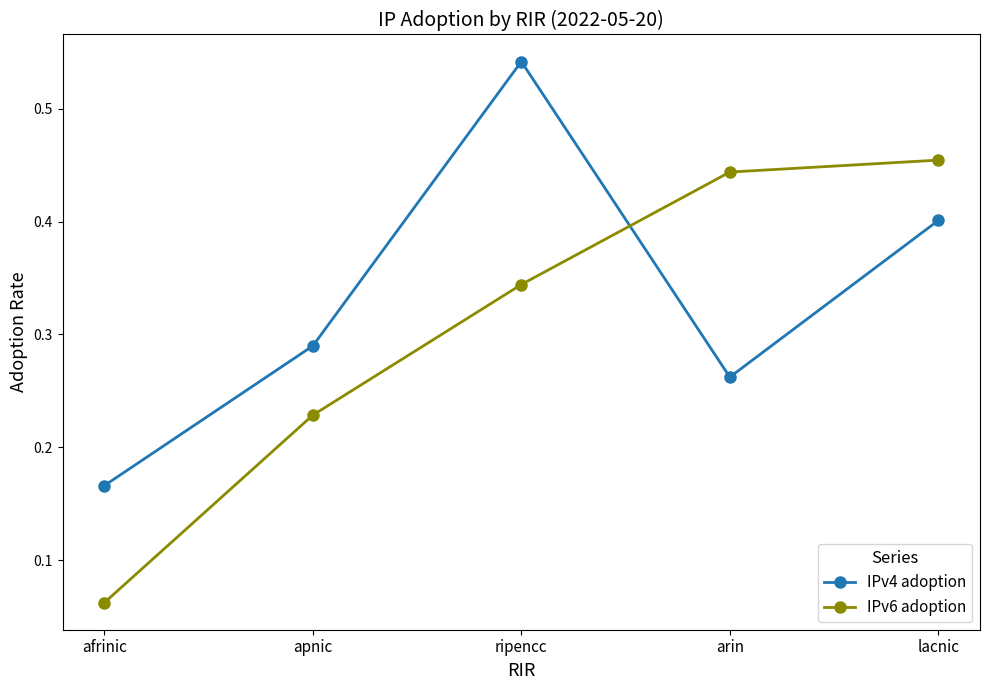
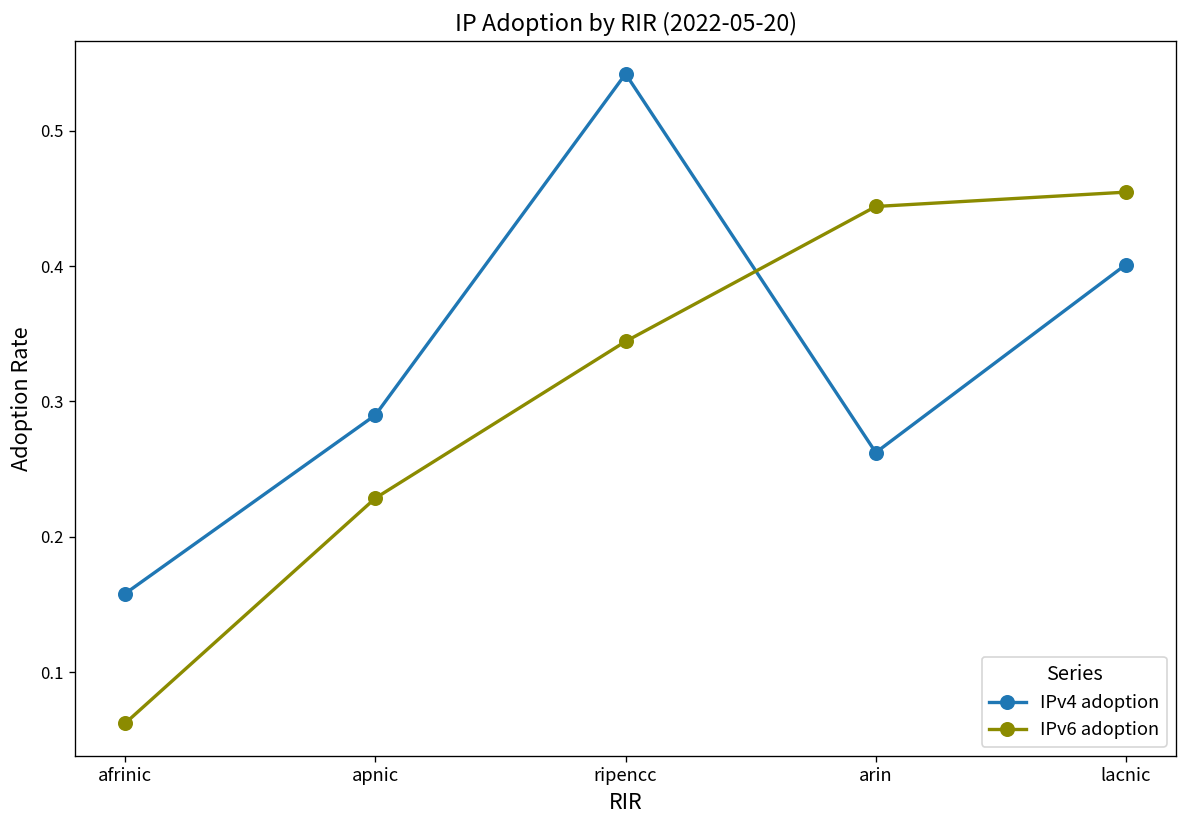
IPv4 adoption, afrinic: 0.166 -> 0.158
